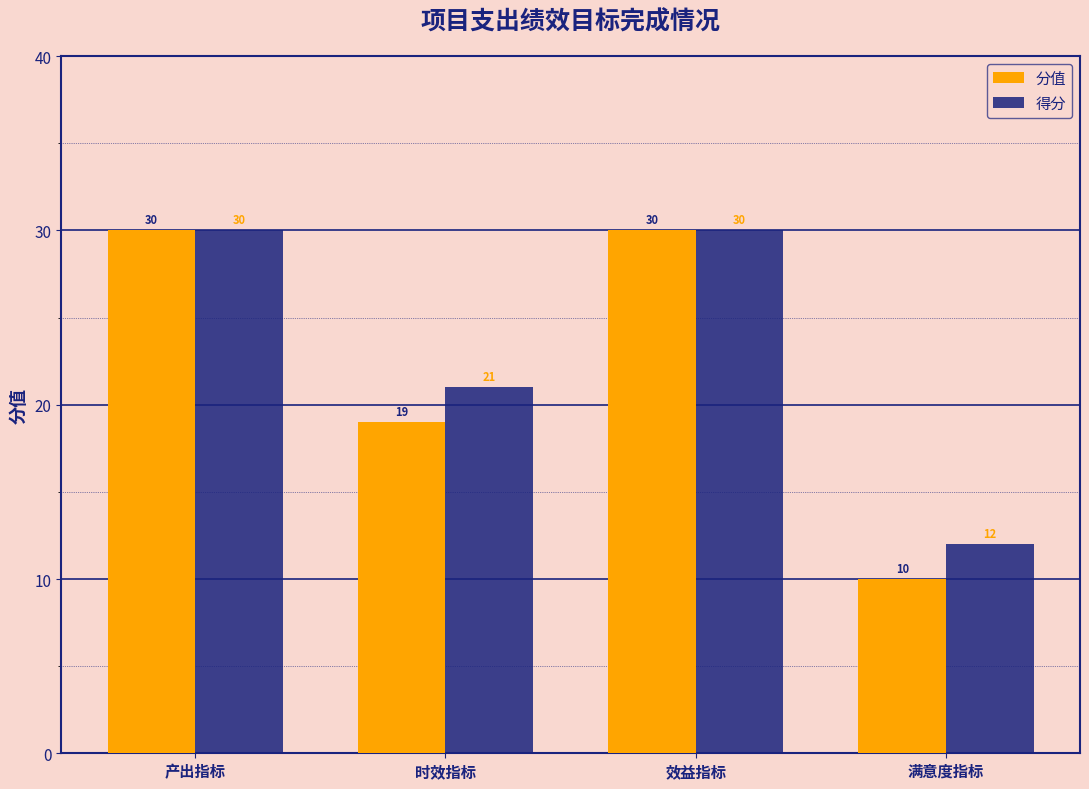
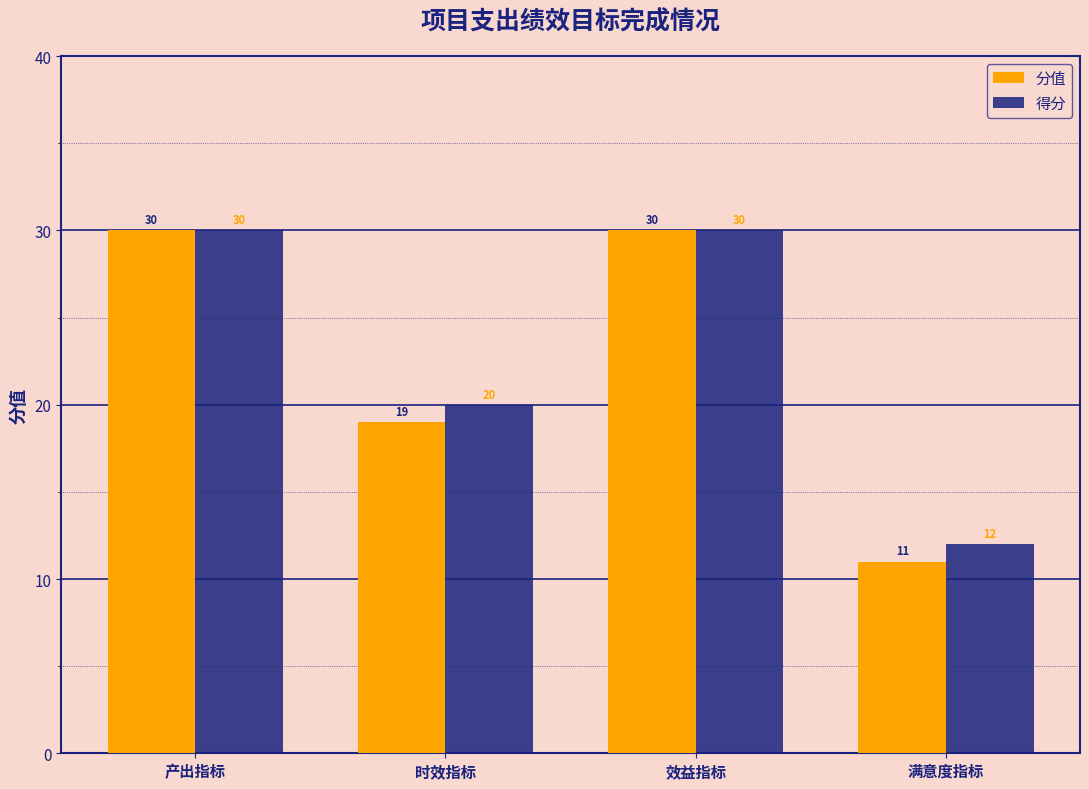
得分, 时效指标: 21 -> 20
分值, 满意度指标: 10 -> 11
